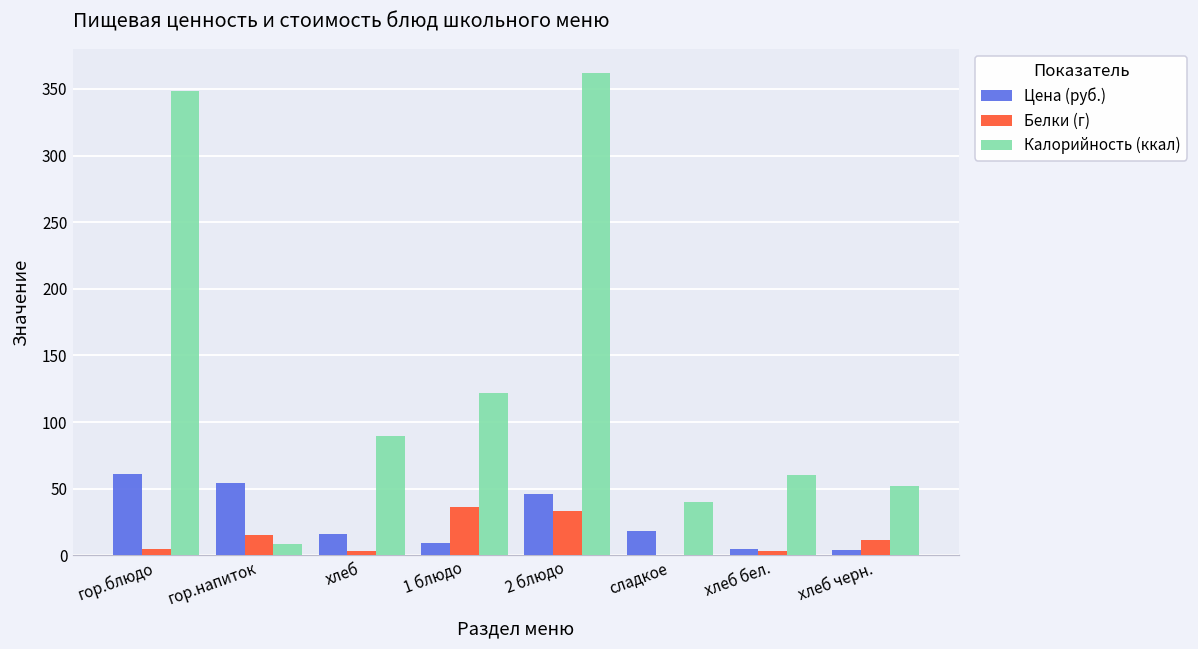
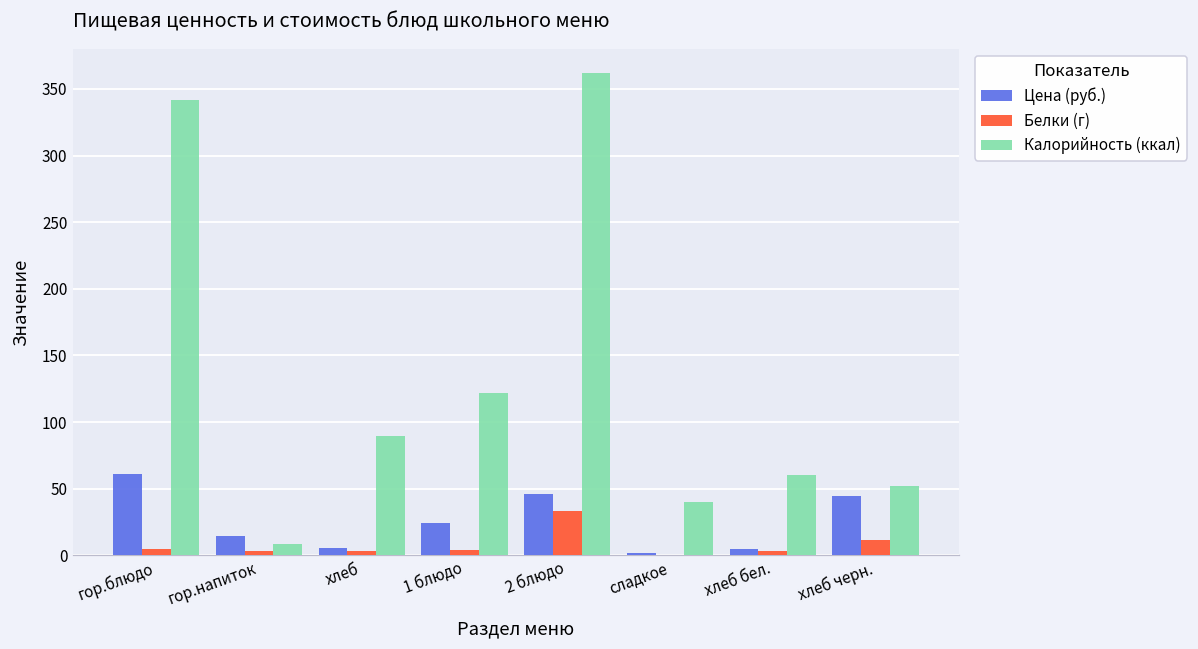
Калорийность (ккал), гор.блюдо: 349 -> 342
Цена (руб.), гор.напиток: 54 -> 15
Белки (г), гор.напиток: 15 -> 4
Цена (руб.), хлеб: 16 -> 5
Цена (руб.), 1 блюдо: 9 -> 24
Белки (г), 1 блюдо: 36 -> 4
Цена (руб.), сладкое: 18 -> 2
Цена (руб.), хлеб черн.: 4 -> 45
